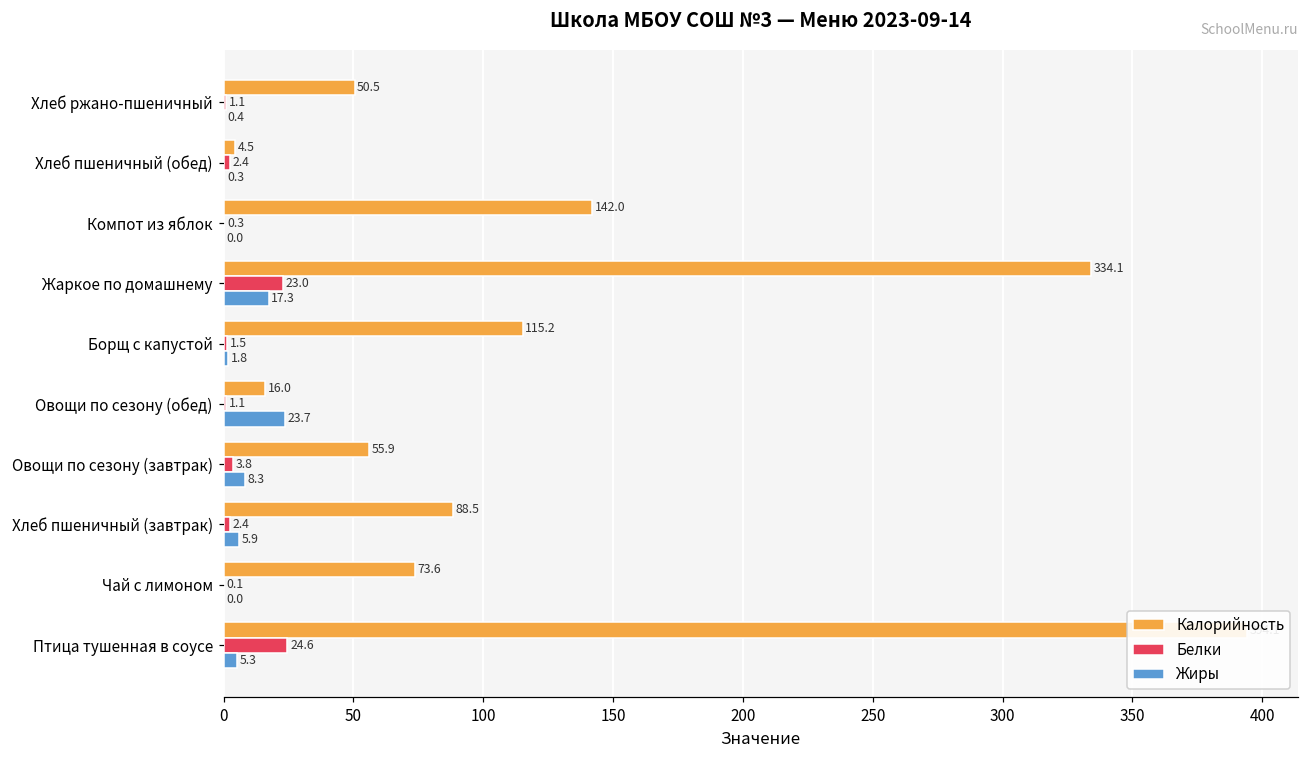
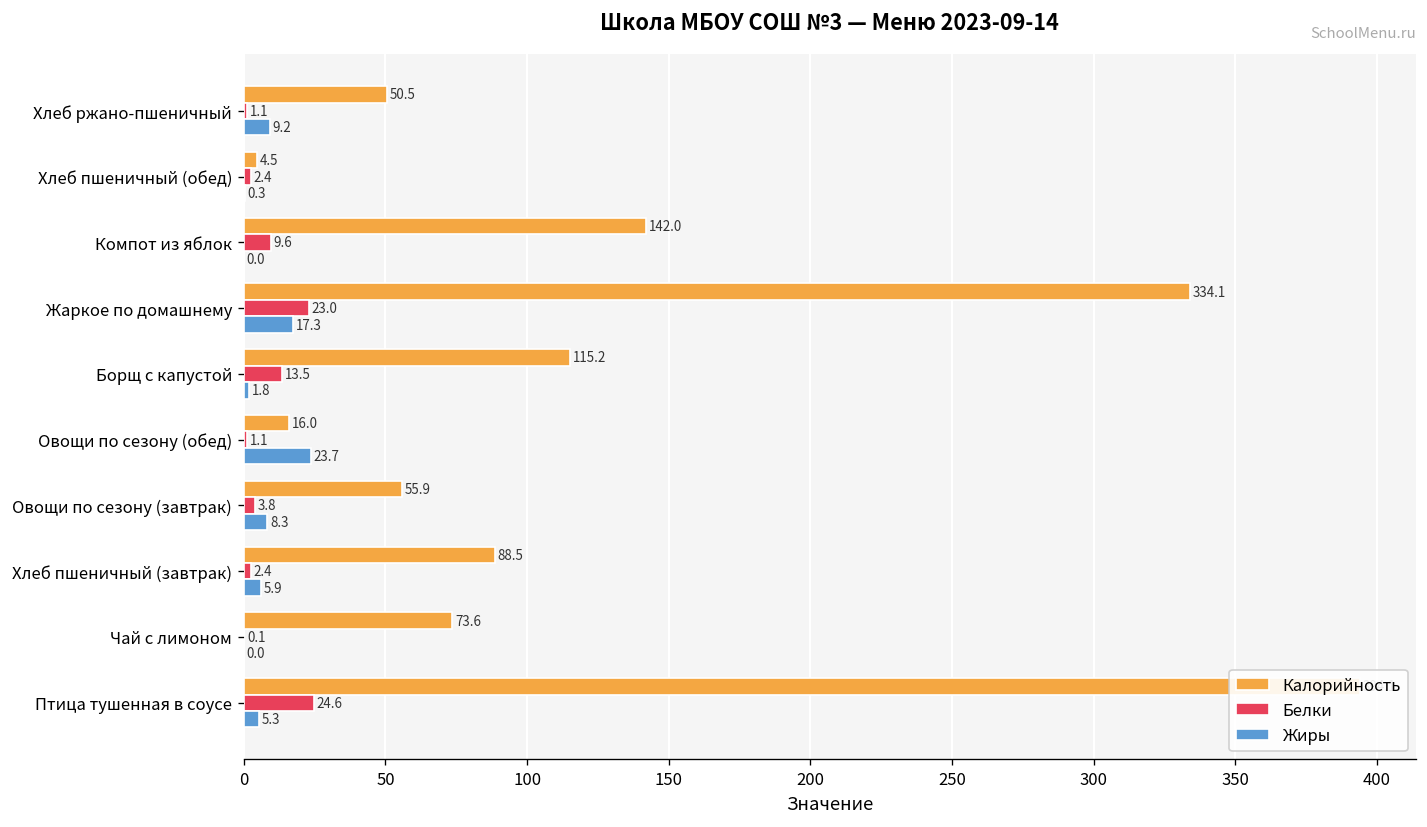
Жиры, Хлеб ржано-пшеничный: 0.4 -> 9.2
Белки, Компот из яблок: 0.3 -> 9.6
Белки, Борщ с капустой: 1.5 -> 13.5
